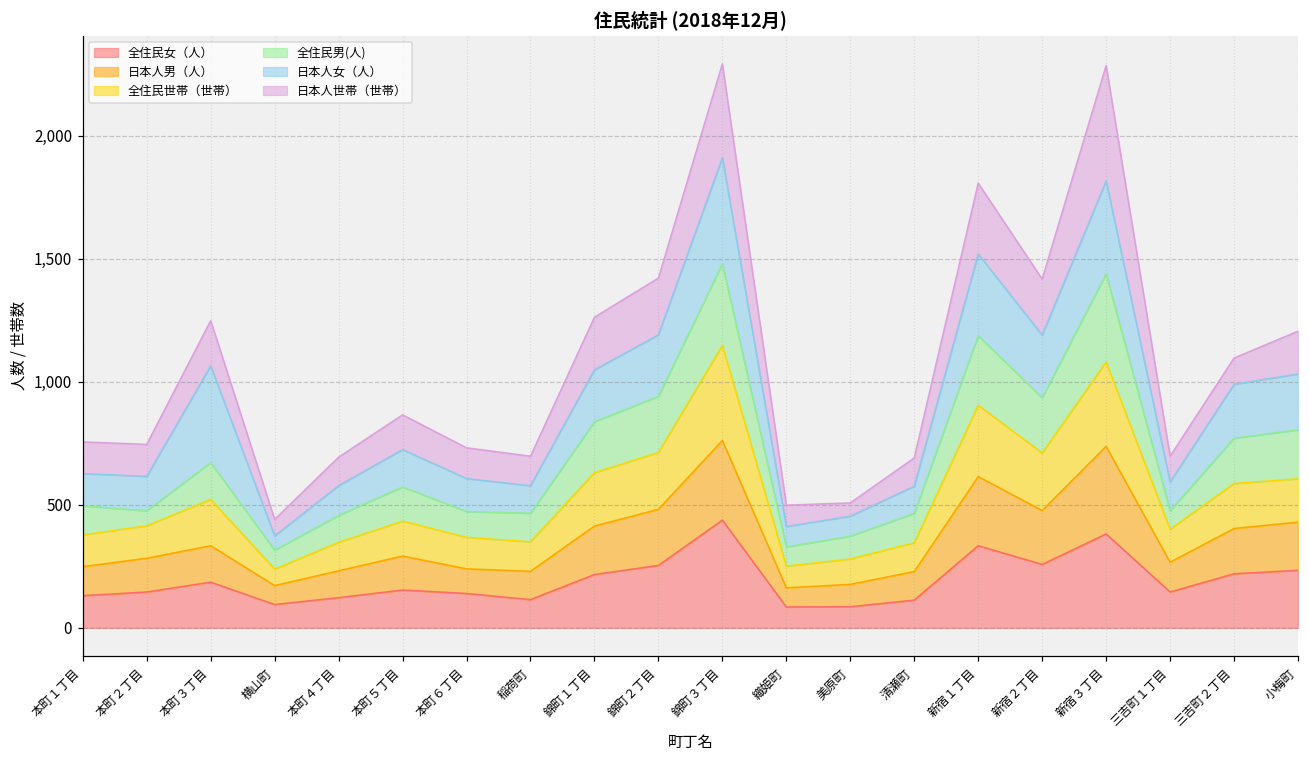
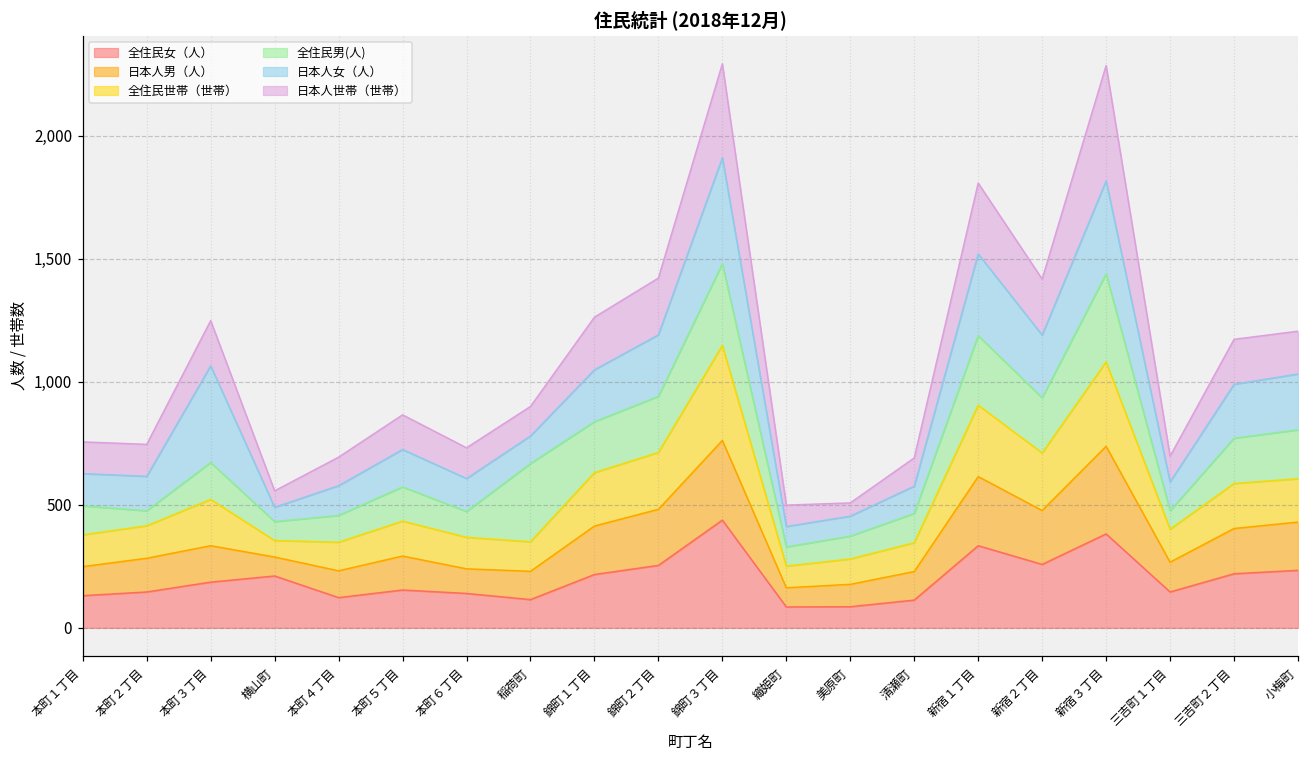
全住民女（人）, 横山町: 100 -> 210
全住民男(人), 稲荷町: 120 -> 320
日本人世帯（世帯）, 三吉町２丁目: 110 -> 180
